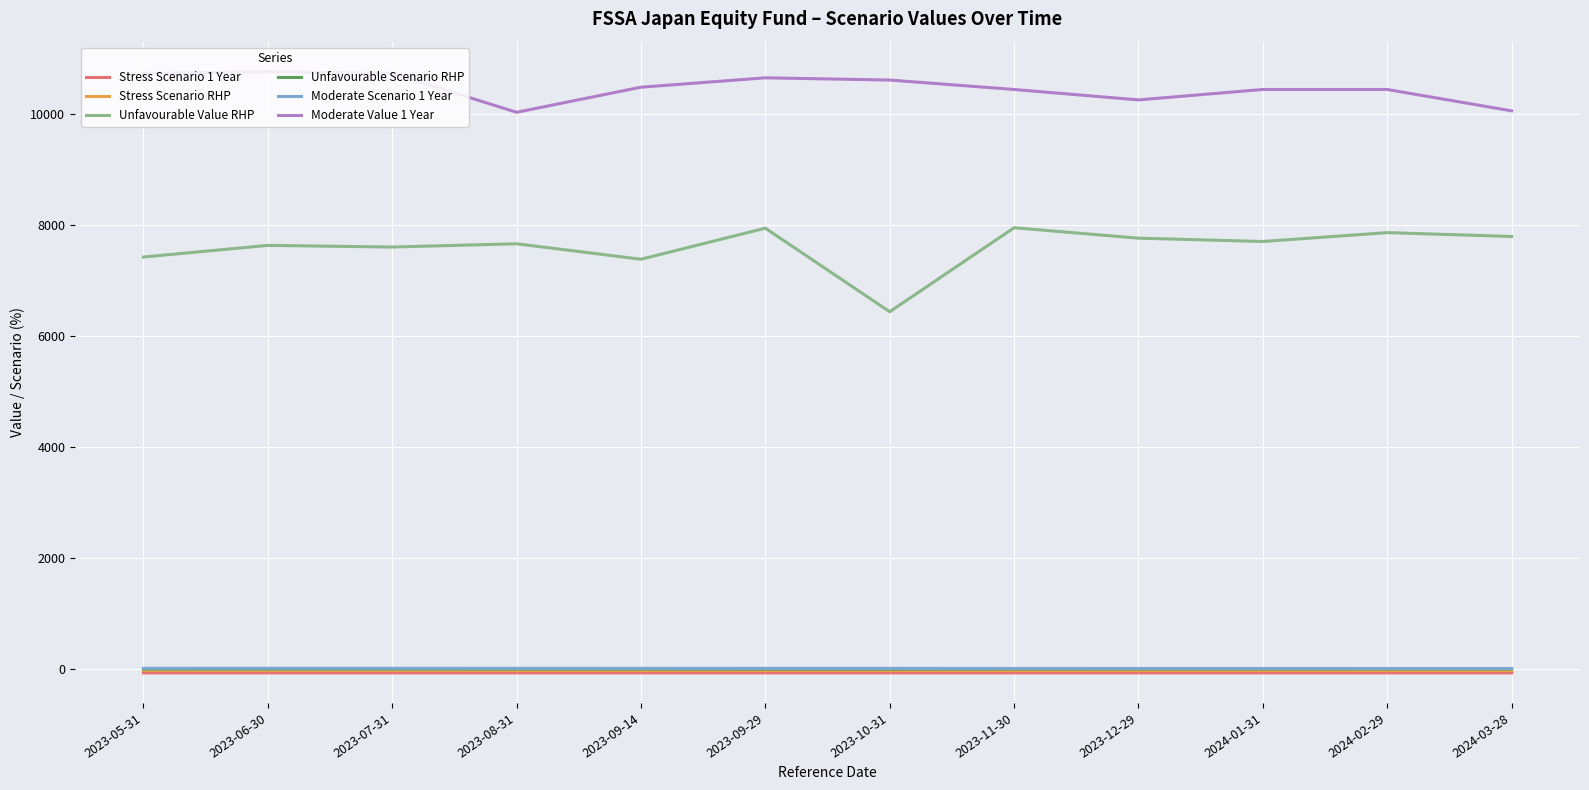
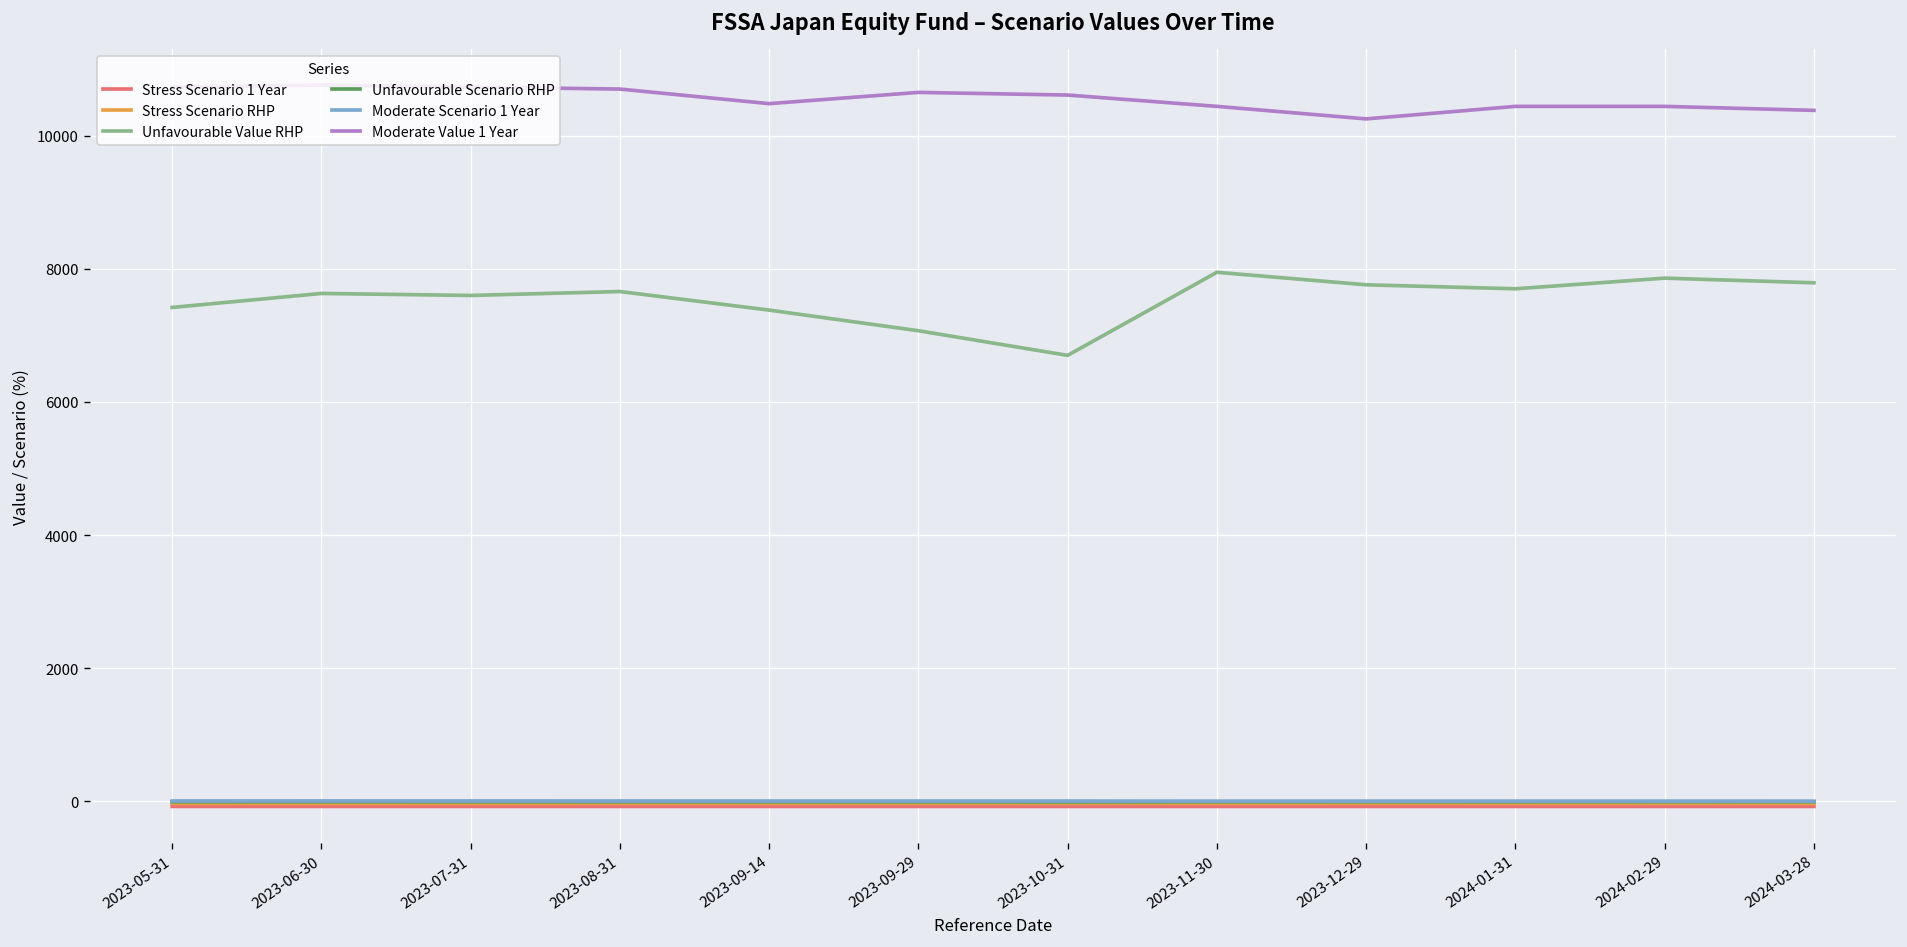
Moderate Value 1 Year, 2023-08-31: 10000 -> 10700
Unfavourable Value RHP, 2023-09-29: 7900 -> 7100
Unfavourable Value RHP, 2023-10-31: 6400 -> 6700
Moderate Value 1 Year, 2024-03-28: 10100 -> 10400
